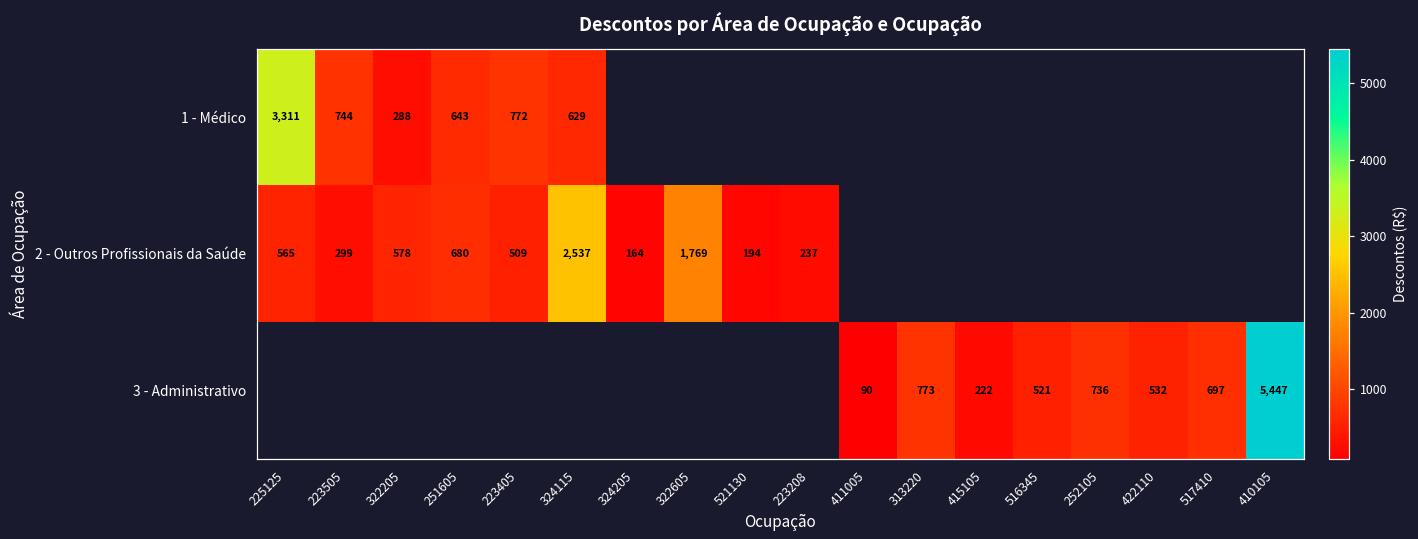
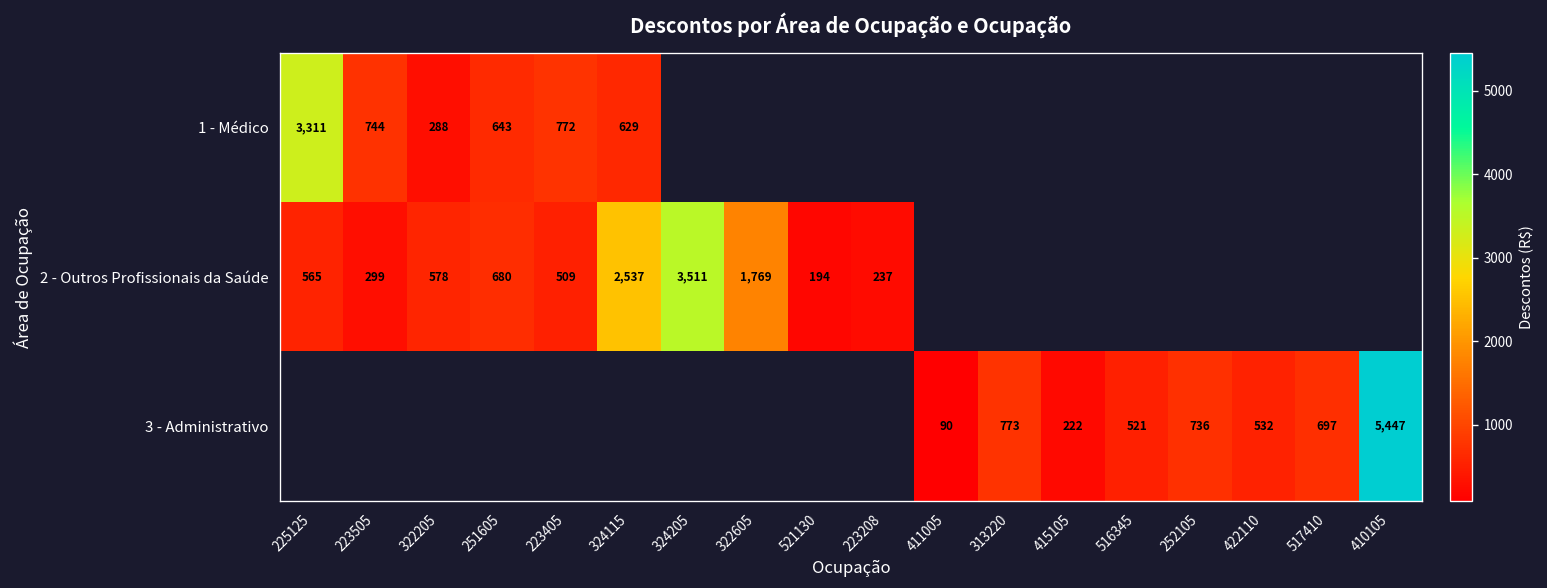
2 - Outros Profissionais da Saúde, 324205: 164 -> 3,511
